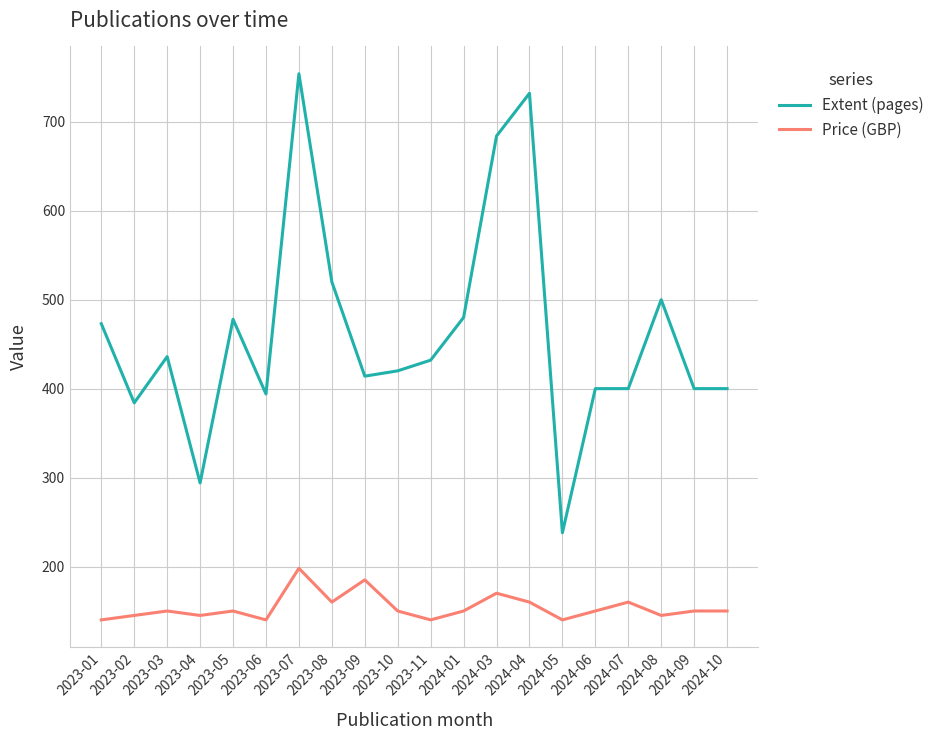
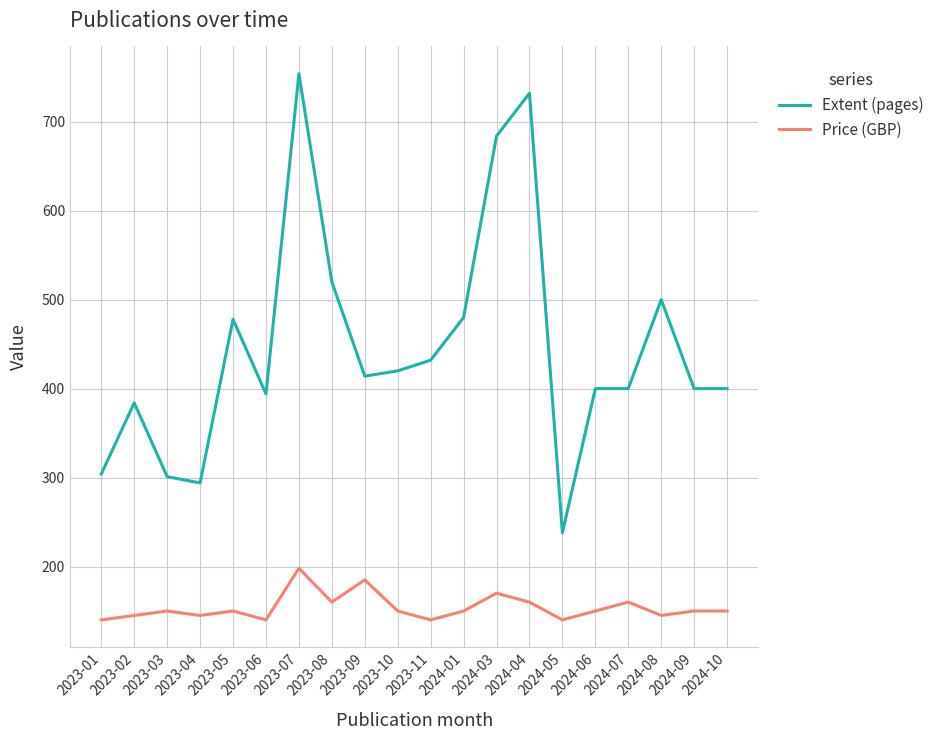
Extent (pages), 2023-01: 470 -> 300
Extent (pages), 2023-03: 440 -> 300
